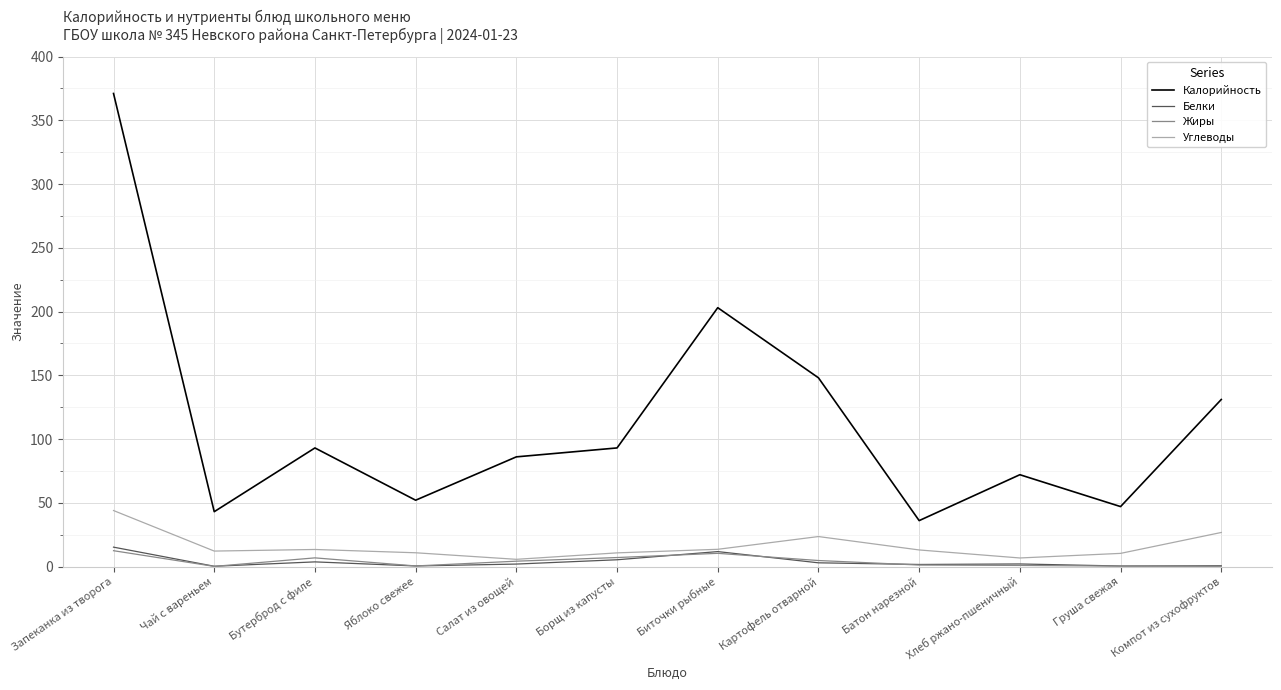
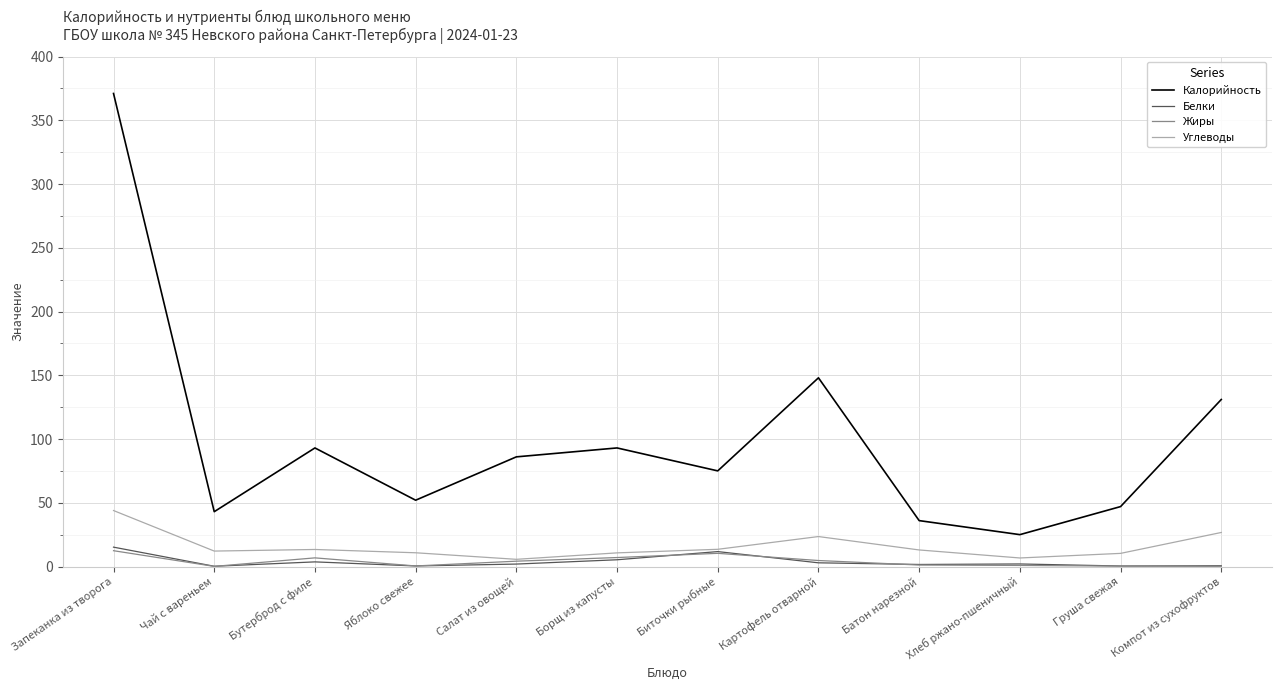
Калорийность, Биточки рыбные: 203 -> 75
Калорийность, Хлеб ржано-пшеничный: 72 -> 25
